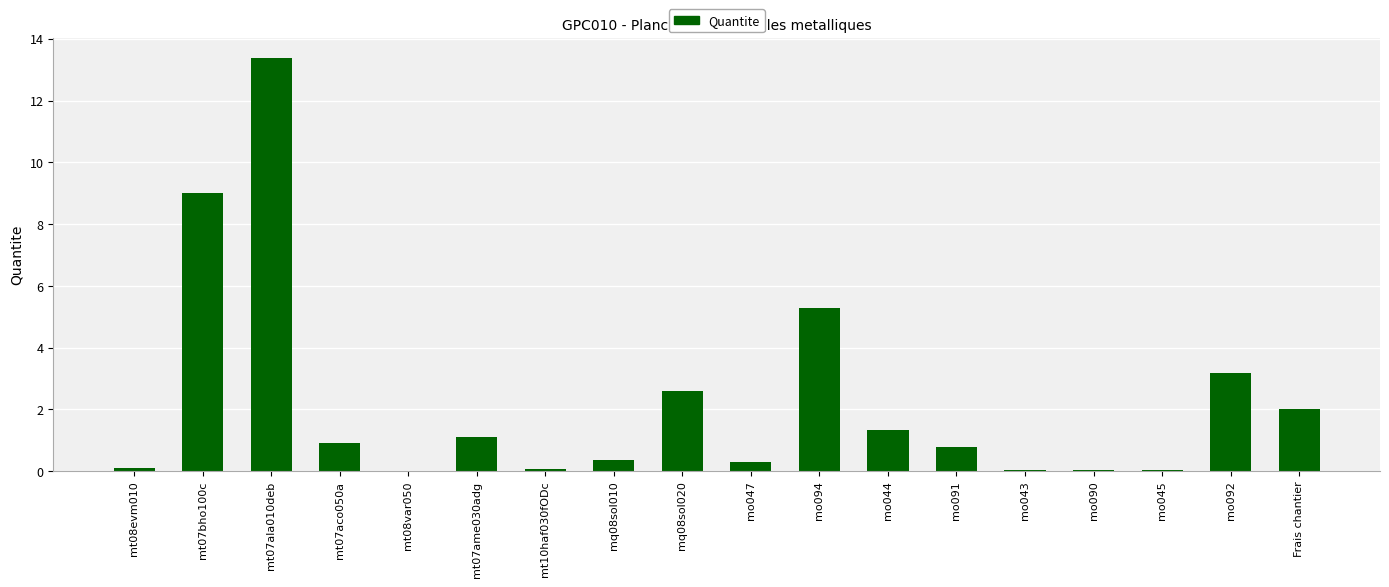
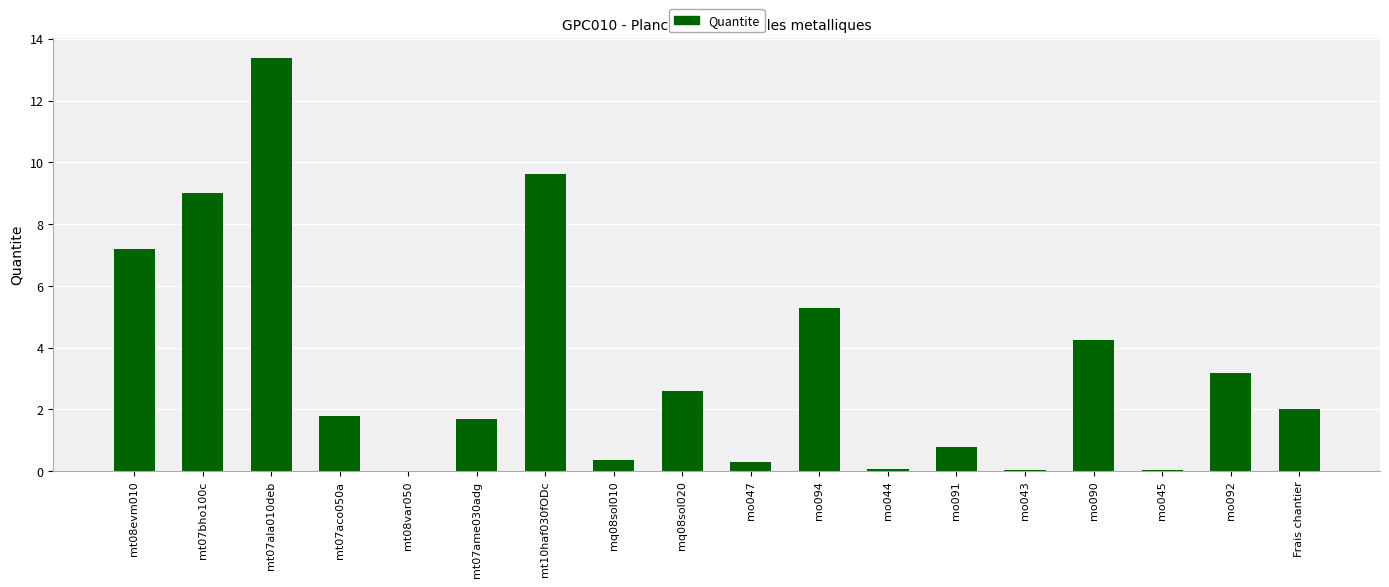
mt08evm010: 0.1 -> 7.2
mt07aco050a: 0.9 -> 1.8
mt07ame030adg: 1.1 -> 1.7
mt10haf030fODc: 0.1 -> 9.6
mo044: 1.3 -> 0.1
mo090: 0.1 -> 4.3
